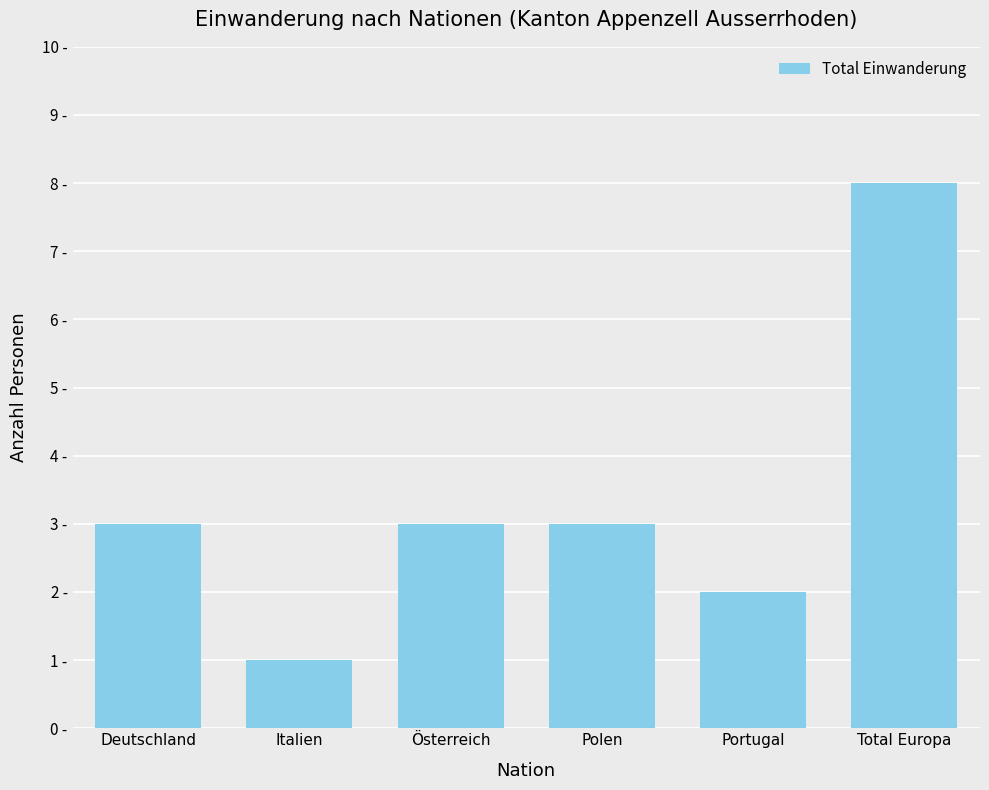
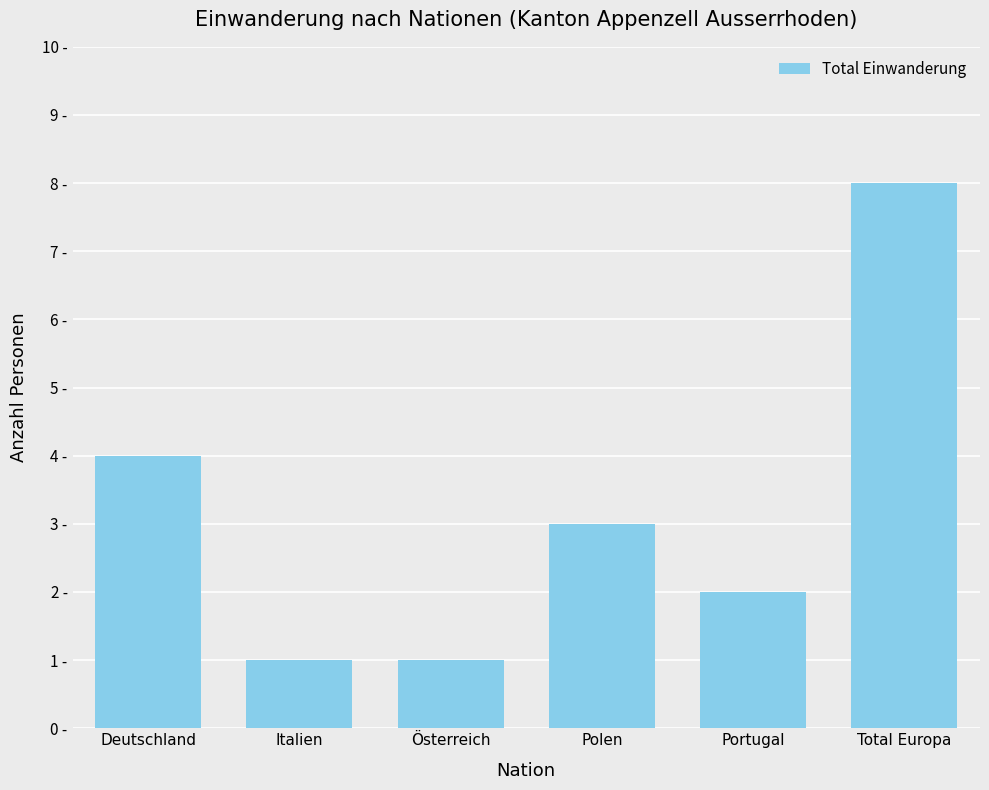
Deutschland: 3 - -> 4 -
Österreich: 3 - -> 1 -
